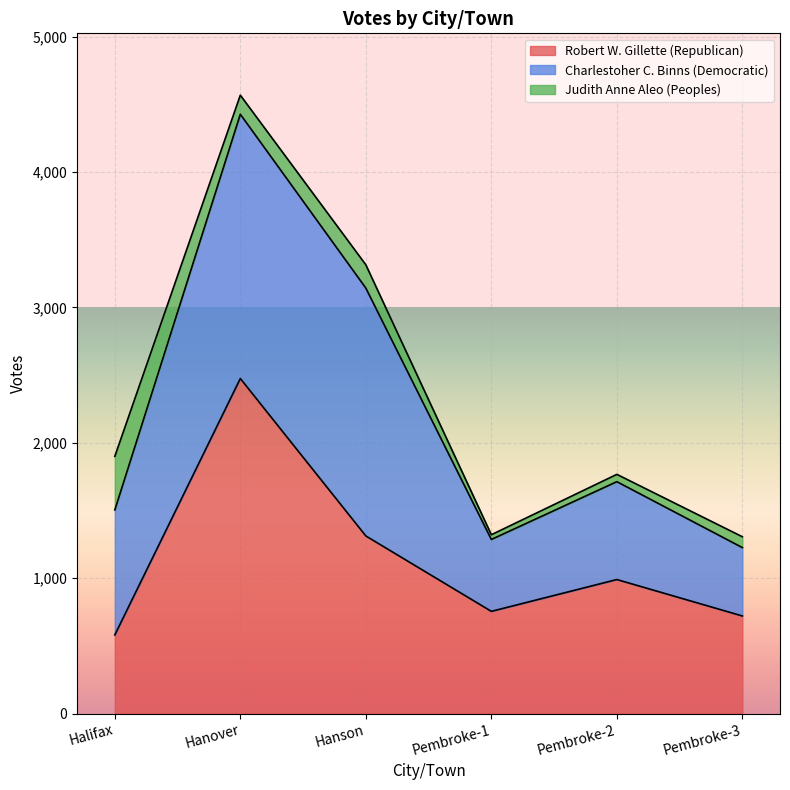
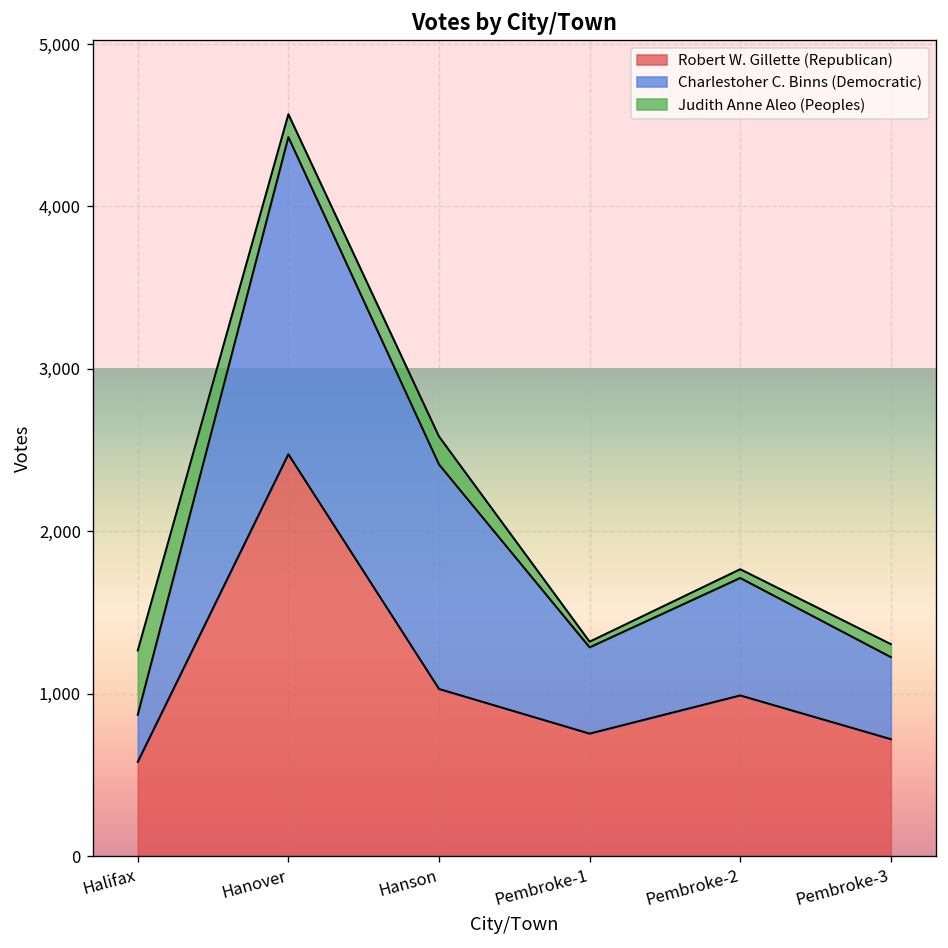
Charlestoher C. Binns (Democratic), Halifax: 920 -> 290
Robert W. Gillette (Republican), Hanson: 1,310 -> 1,030
Charlestoher C. Binns (Democratic), Hanson: 1,830 -> 1,380
